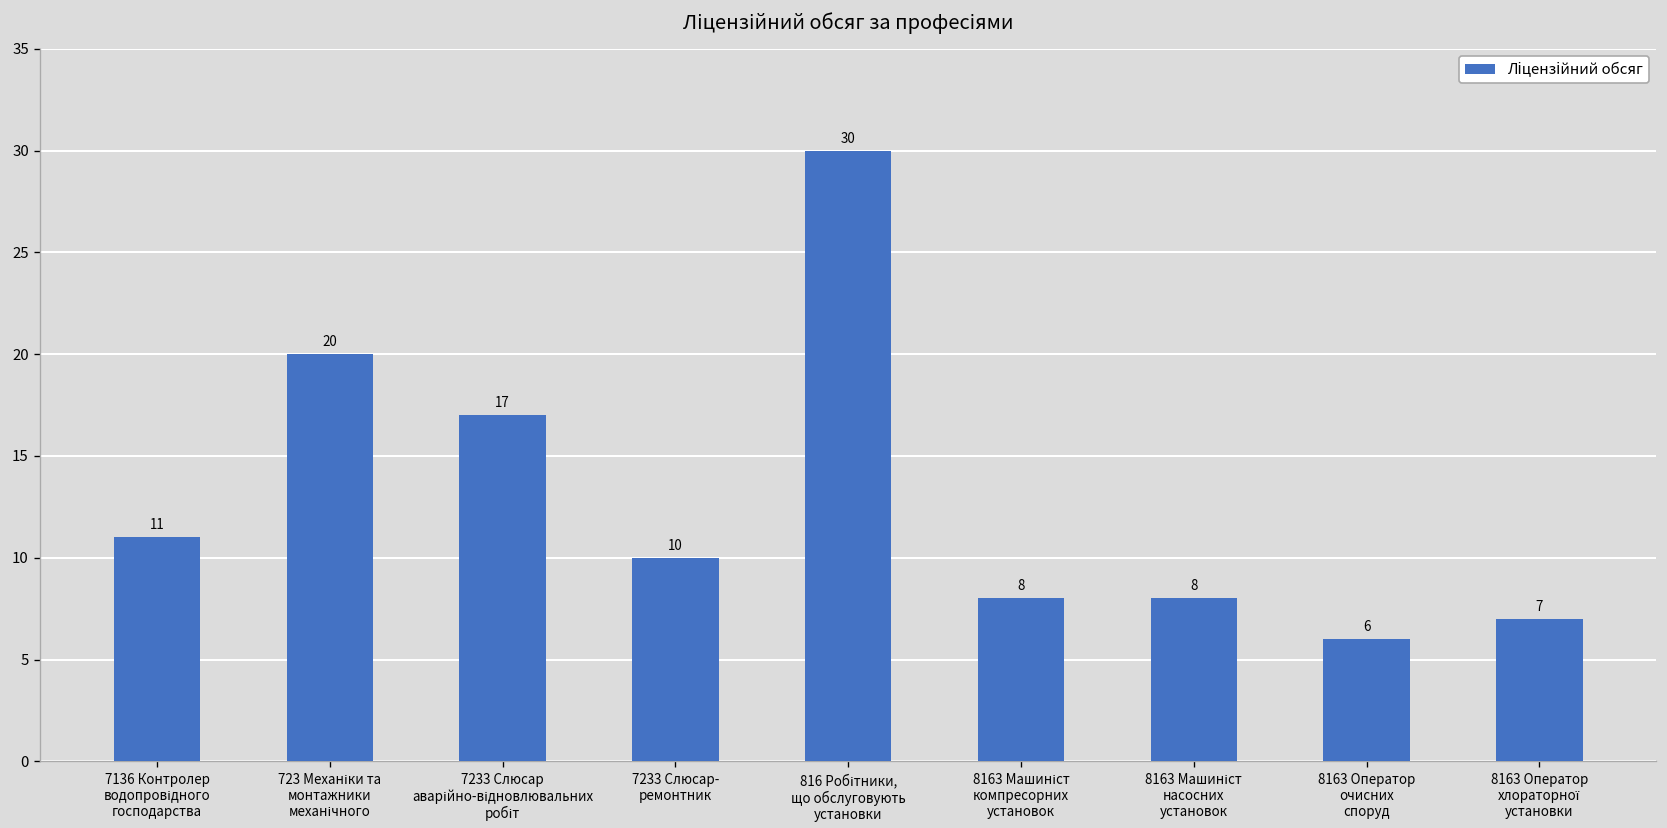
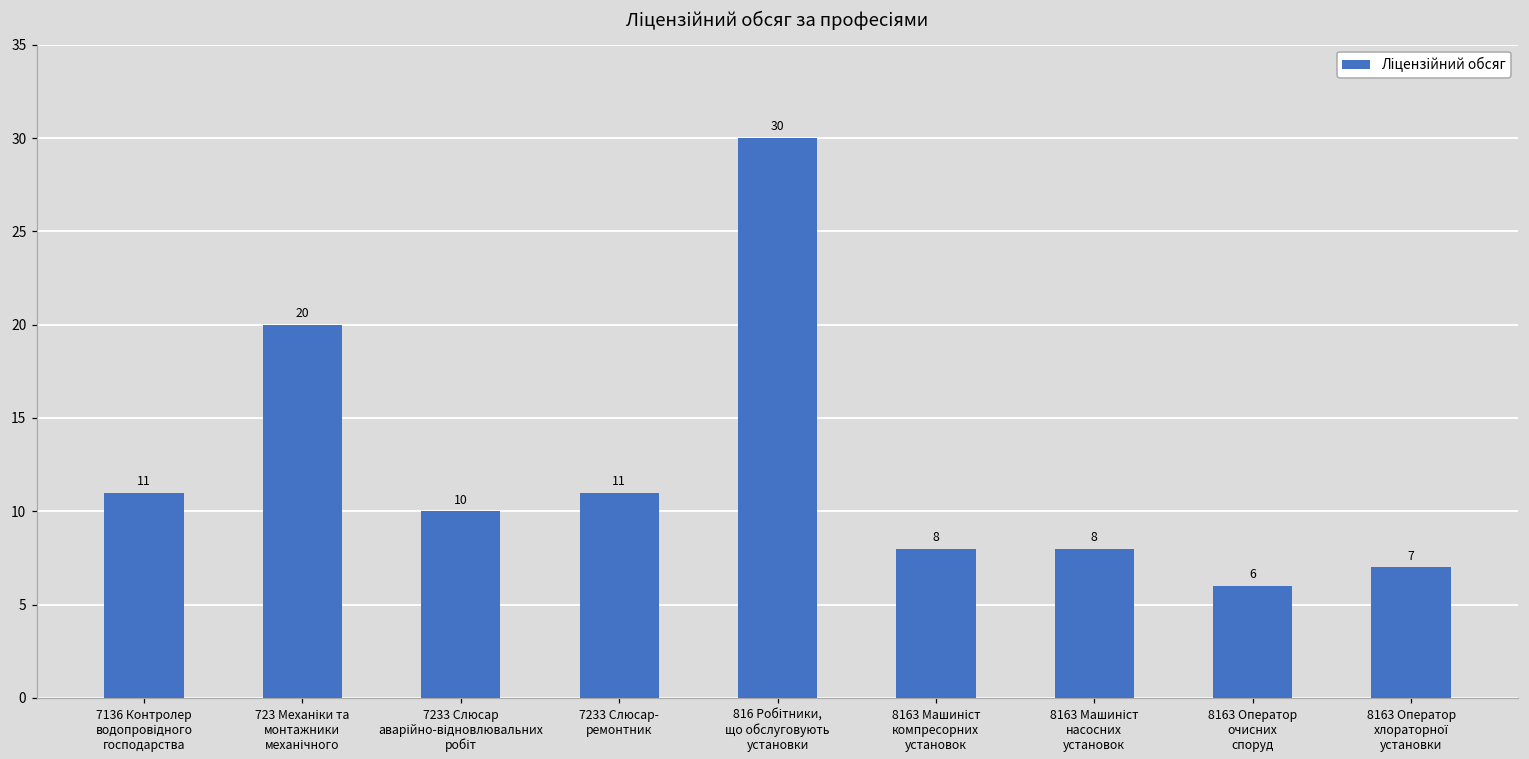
7233 Слюсар аварійно-відновлювальних робіт: 17 -> 10
7233 Слюсар- ремонтник: 10 -> 11
